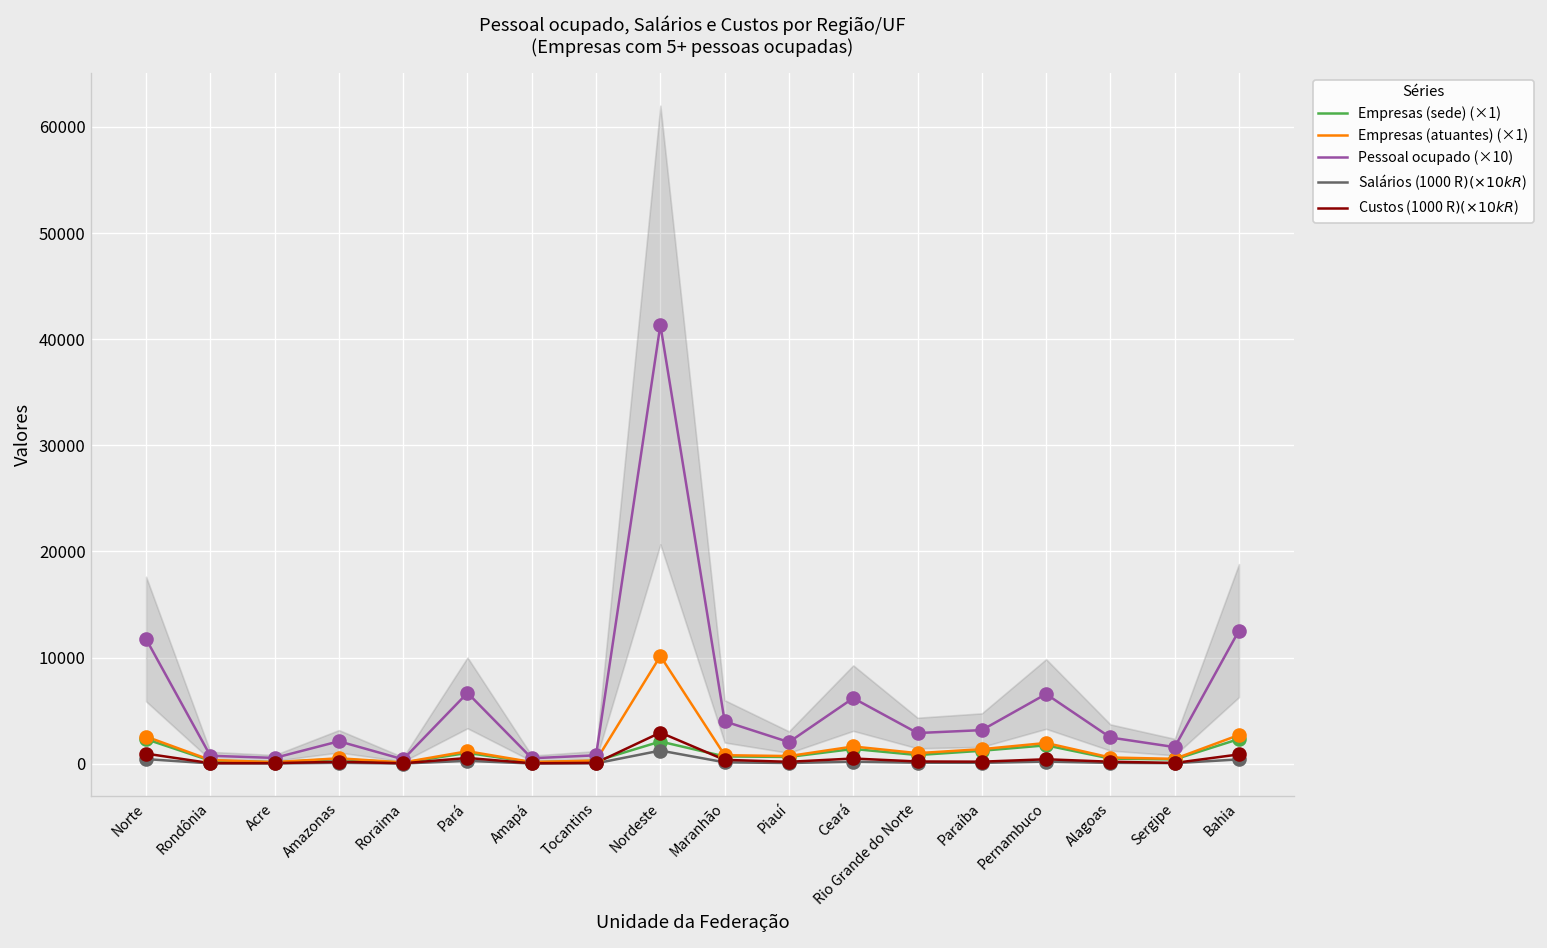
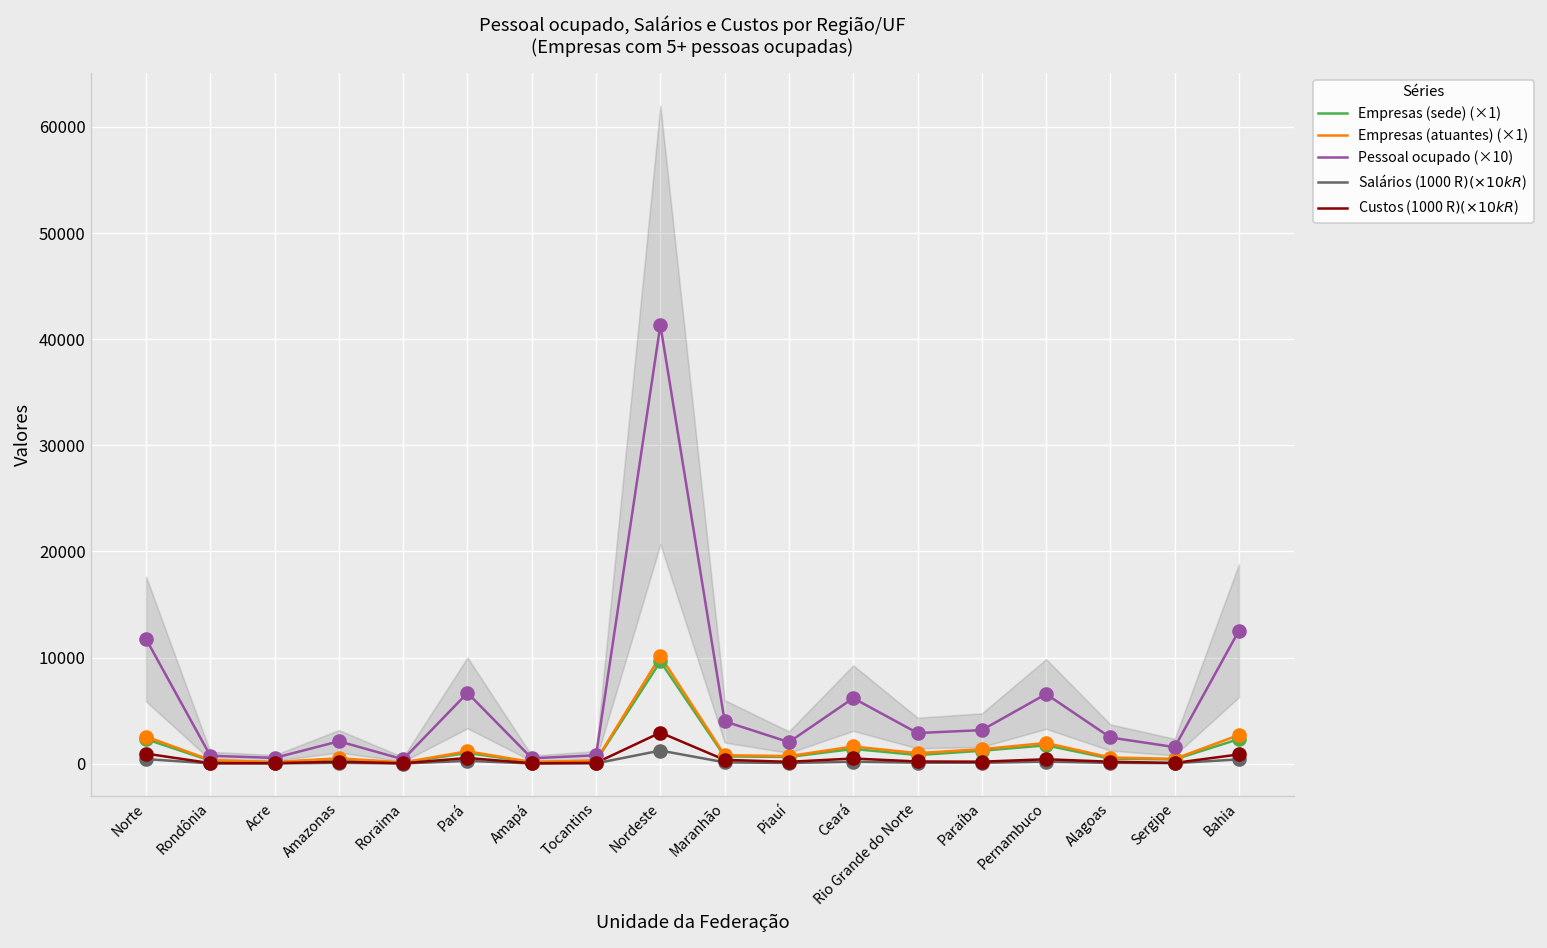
Empresas (sede) (×1), Nordeste: 2000 -> 10000
